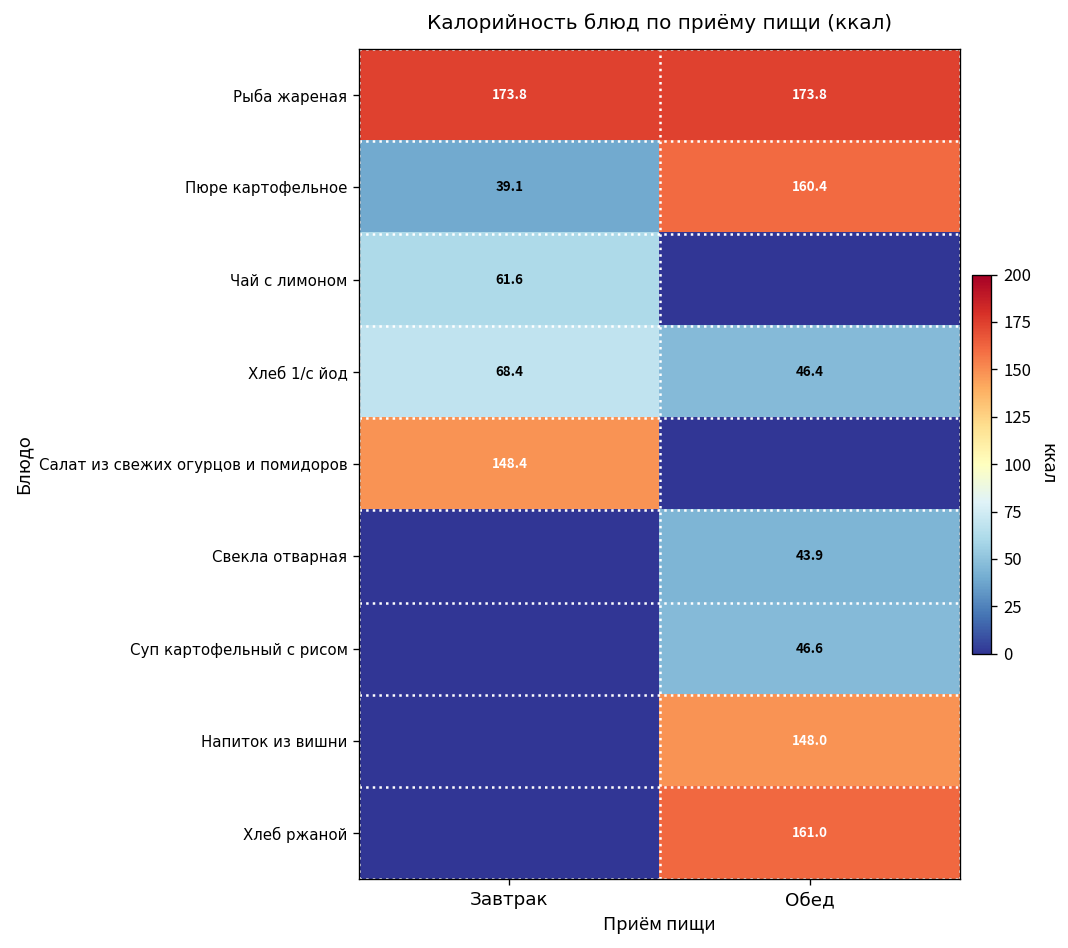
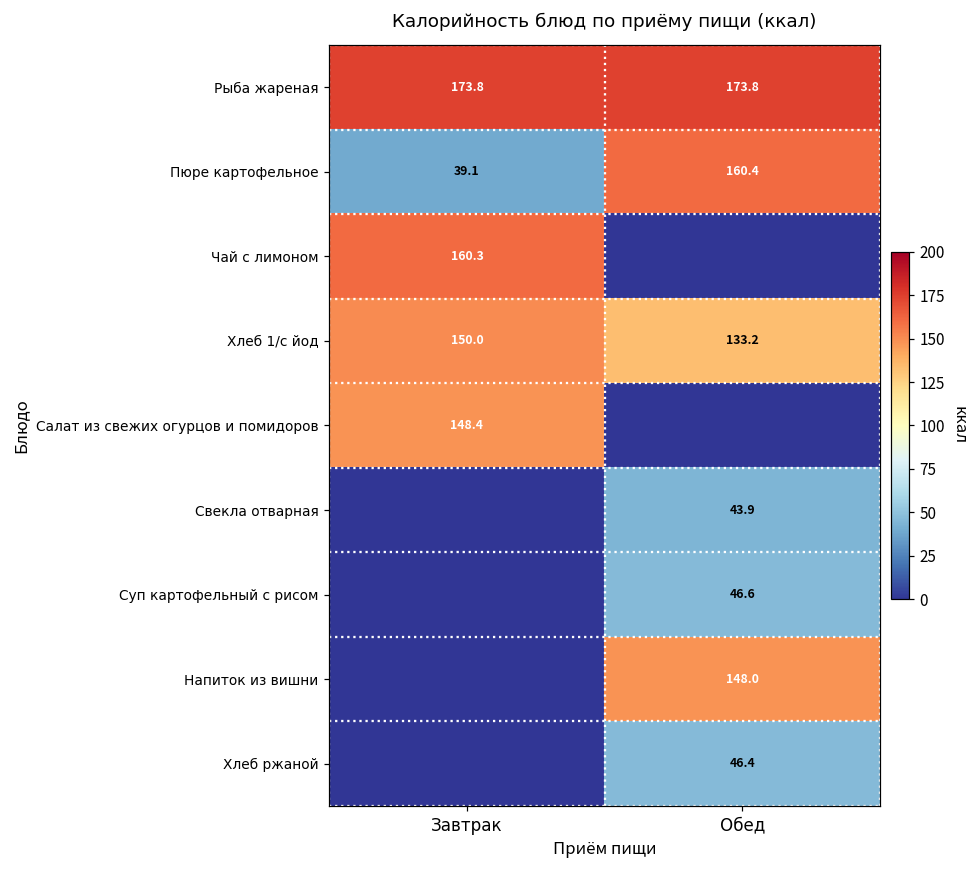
Чай с лимоном, Завтрак: 61.6 -> 160.3
Хлеб 1/с йод, Завтрак: 68.4 -> 150.0
Хлеб 1/с йод, Обед: 46.4 -> 133.2
Хлеб ржаной, Обед: 161.0 -> 46.4
